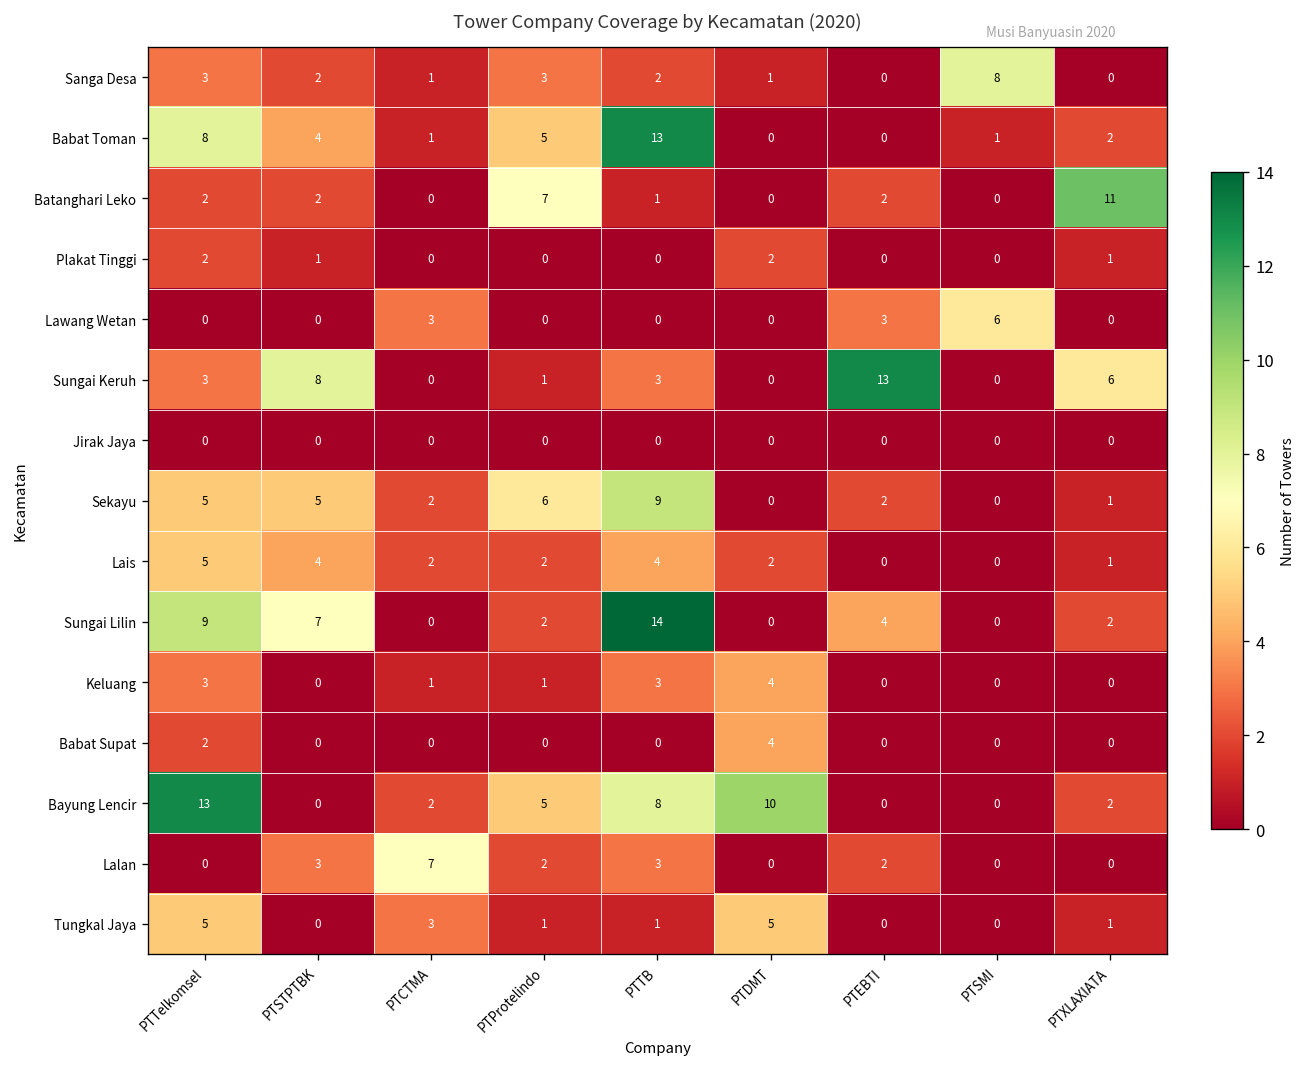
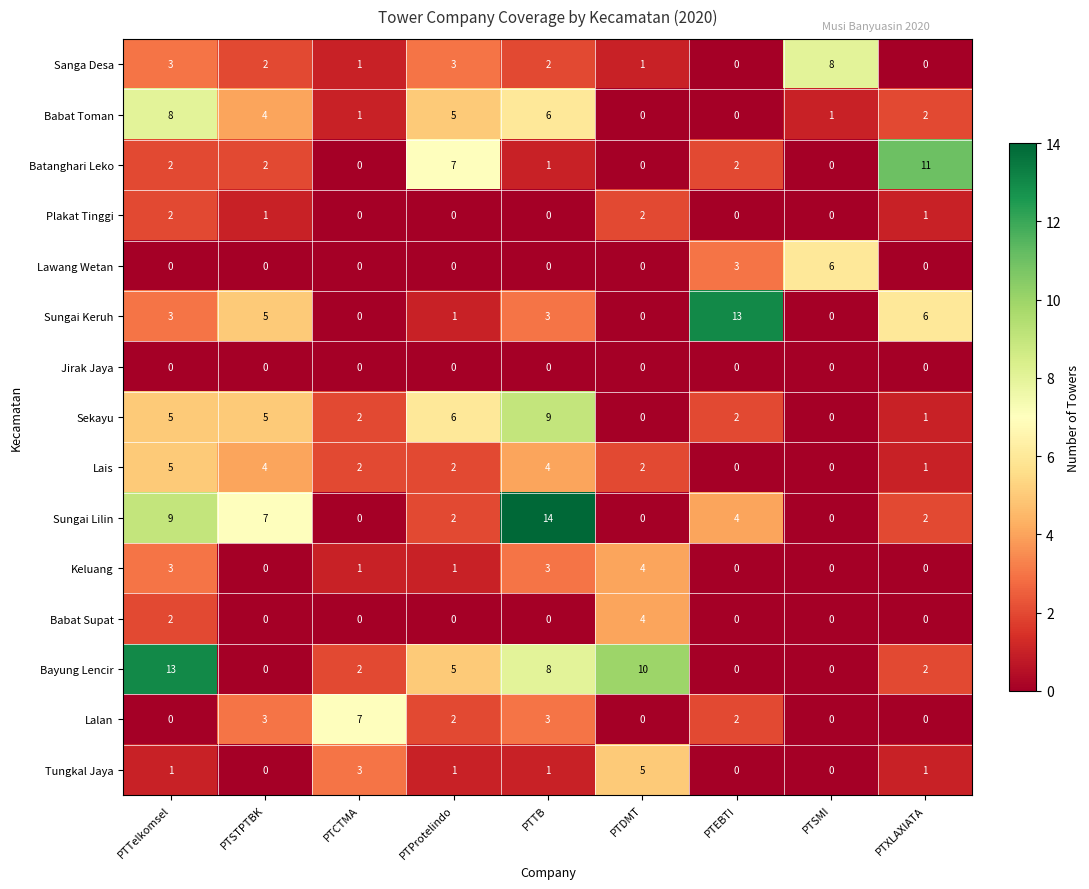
Babat Toman, PTTB: 13 -> 6
Lawang Wetan, PTCTMA: 3 -> 0
Sungai Keruh, PTSTPTBK: 8 -> 5
Tungkal Jaya, PTTelkomsel: 5 -> 1
